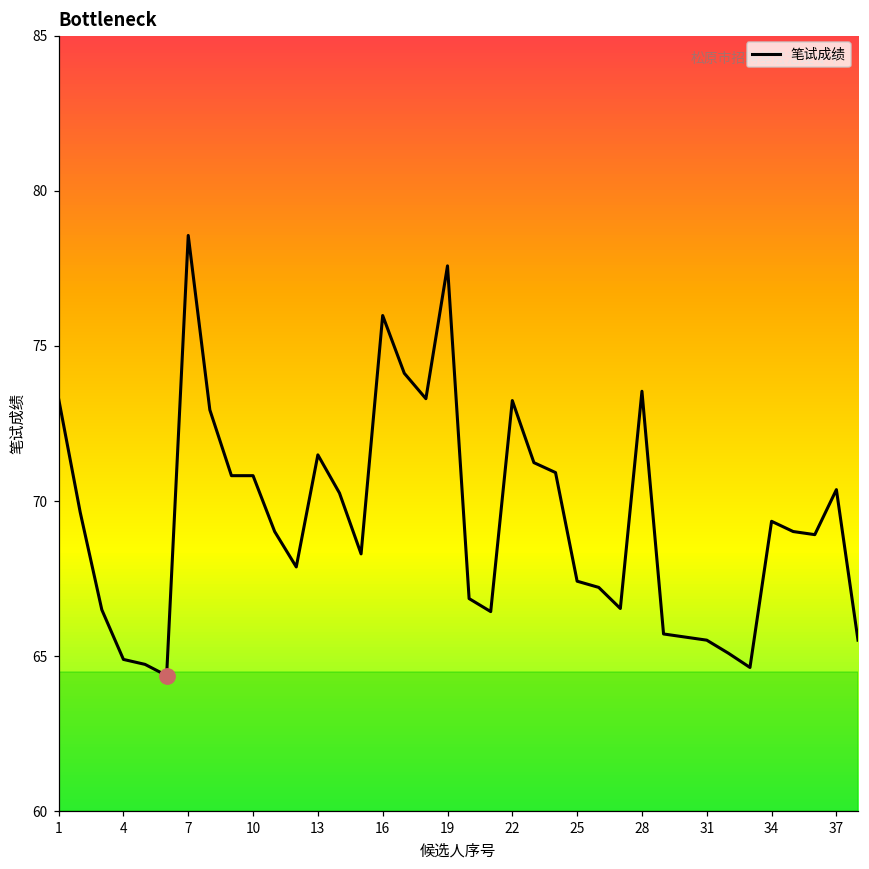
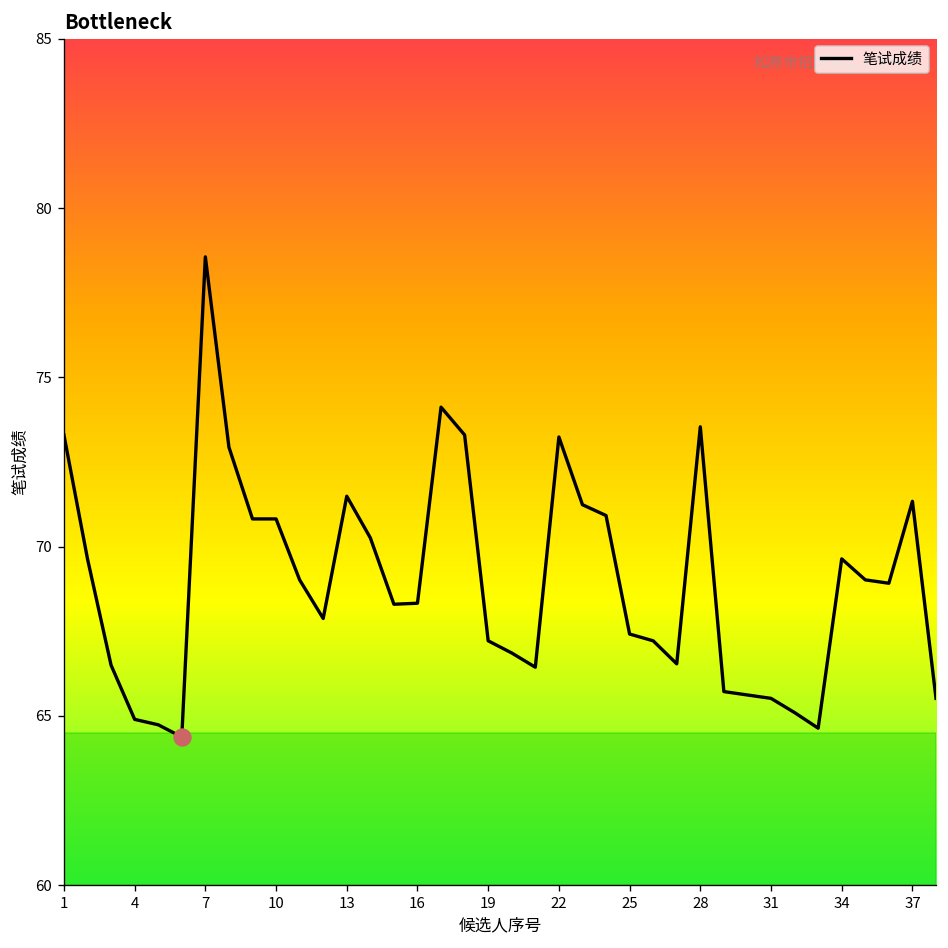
笔试成绩, 16: 76.0 -> 68.3
笔试成绩, 19: 77.6 -> 67.2
笔试成绩, 34: 69.4 -> 69.6
笔试成绩, 37: 70.4 -> 71.3
